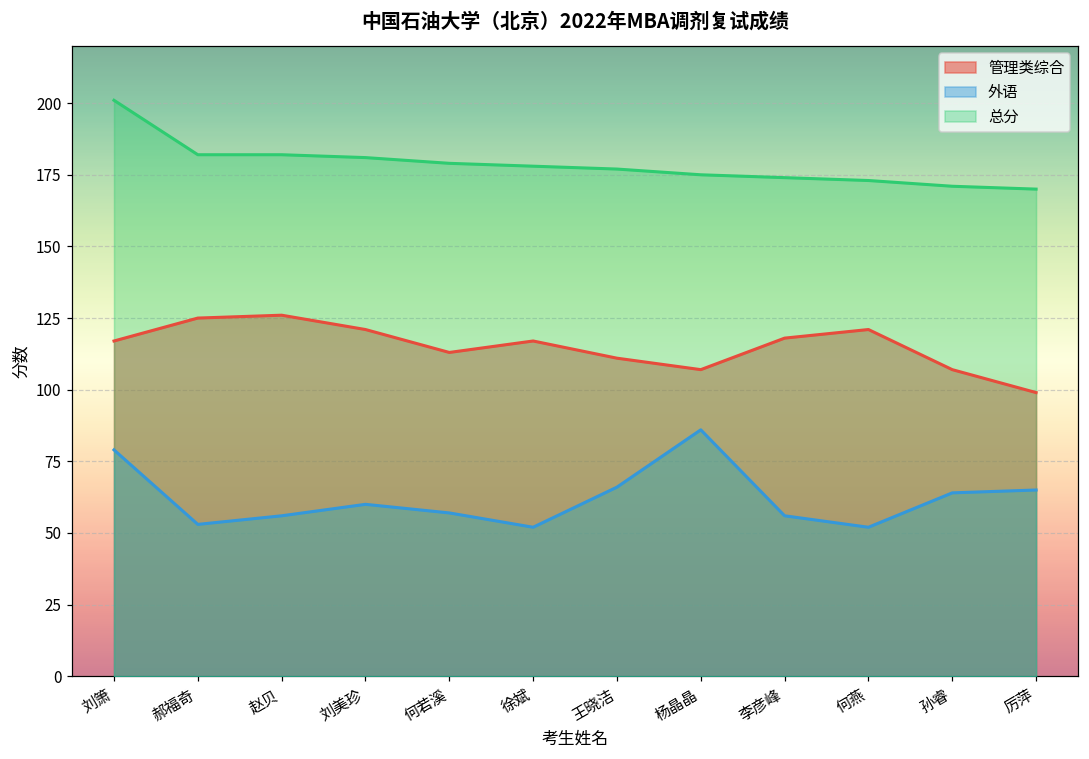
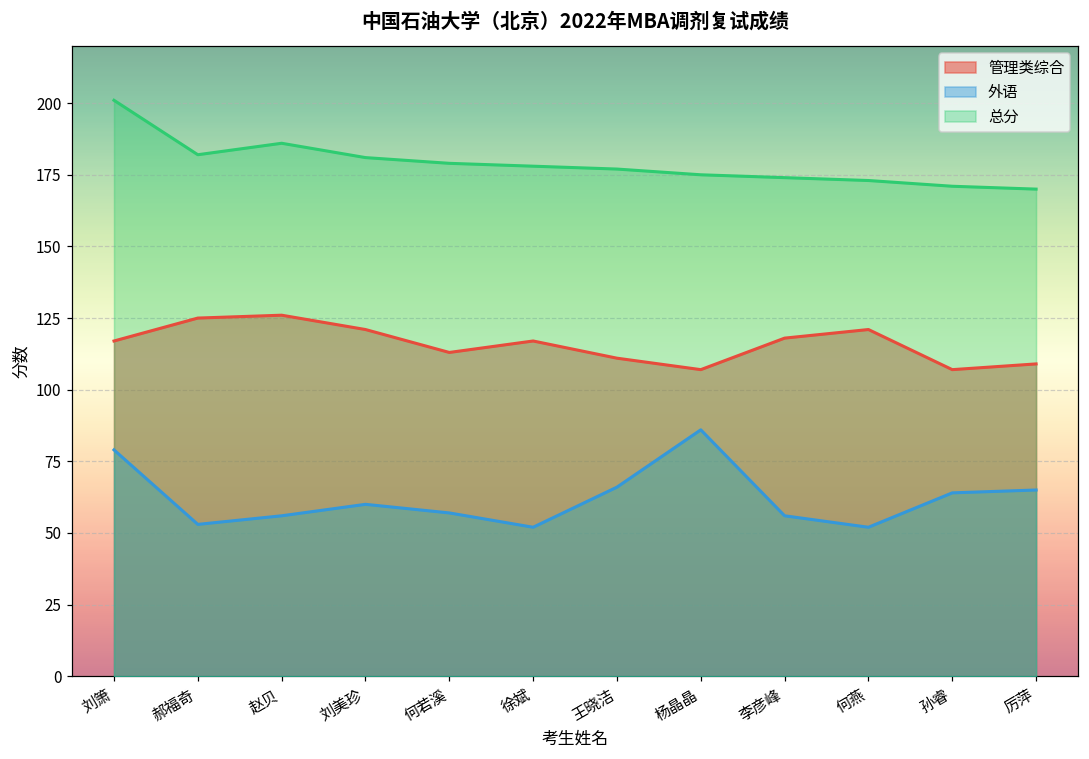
总分, 赵贝: 182 -> 186
管理类综合, 厉萍: 99 -> 109
